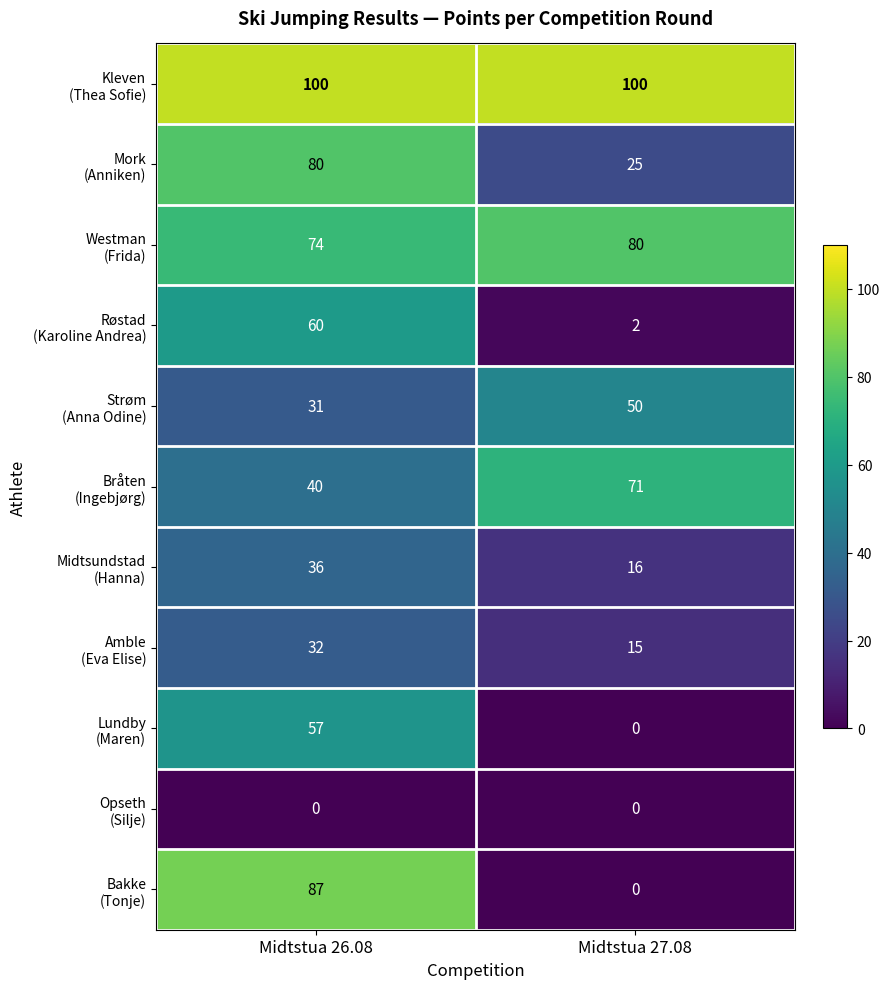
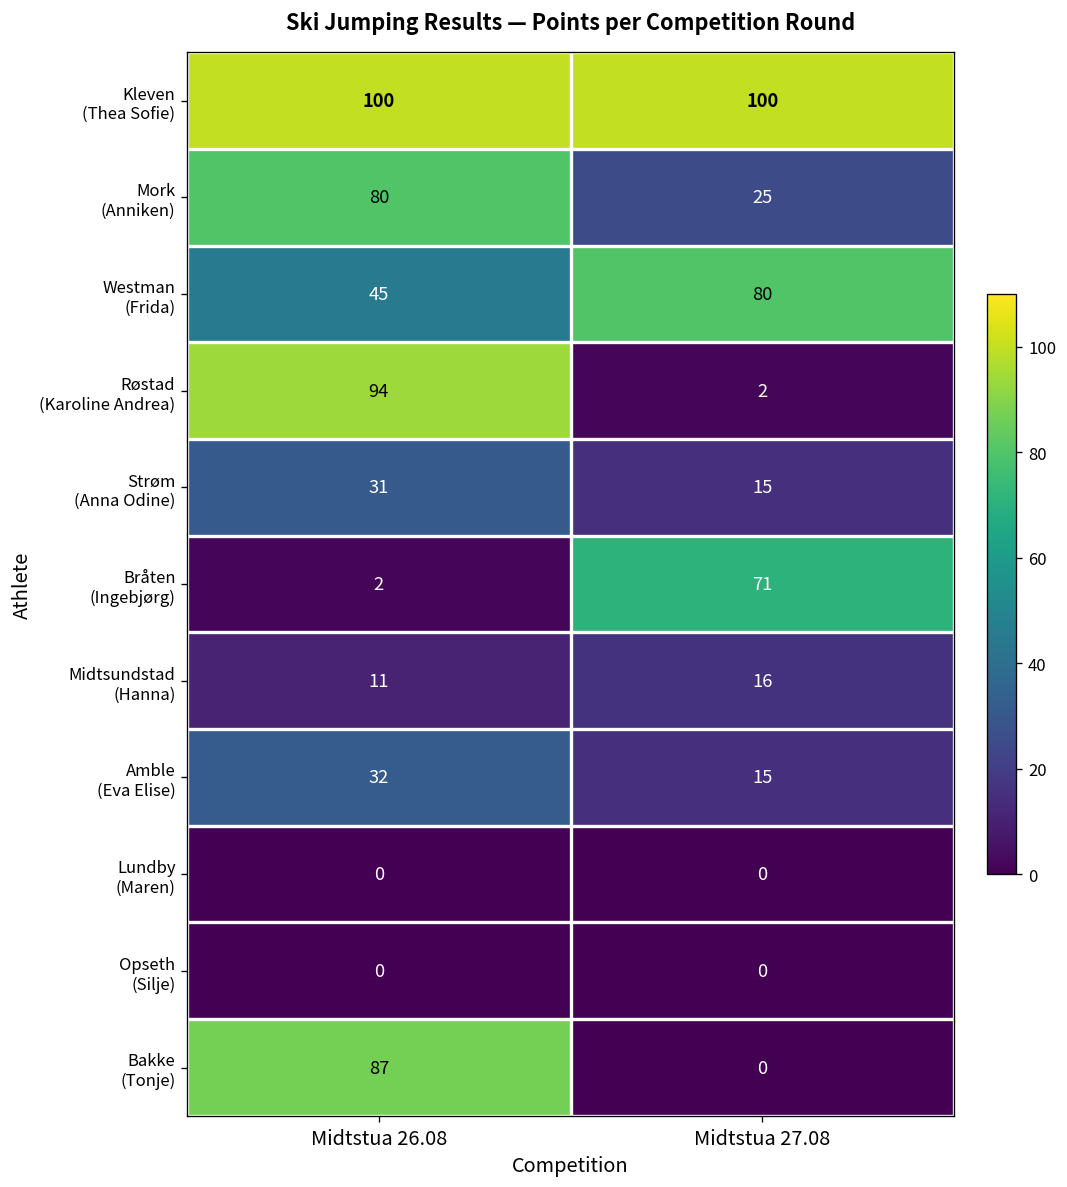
Westman (Frida), Midtstua 26.08: 74 -> 45
Røstad (Karoline Andrea), Midtstua 26.08: 60 -> 94
Strøm (Anna Odine), Midtstua 27.08: 50 -> 15
Bråten (Ingebjørg), Midtstua 26.08: 40 -> 2
Midtsundstad (Hanna), Midtstua 26.08: 36 -> 11
Lundby (Maren), Midtstua 26.08: 57 -> 0
